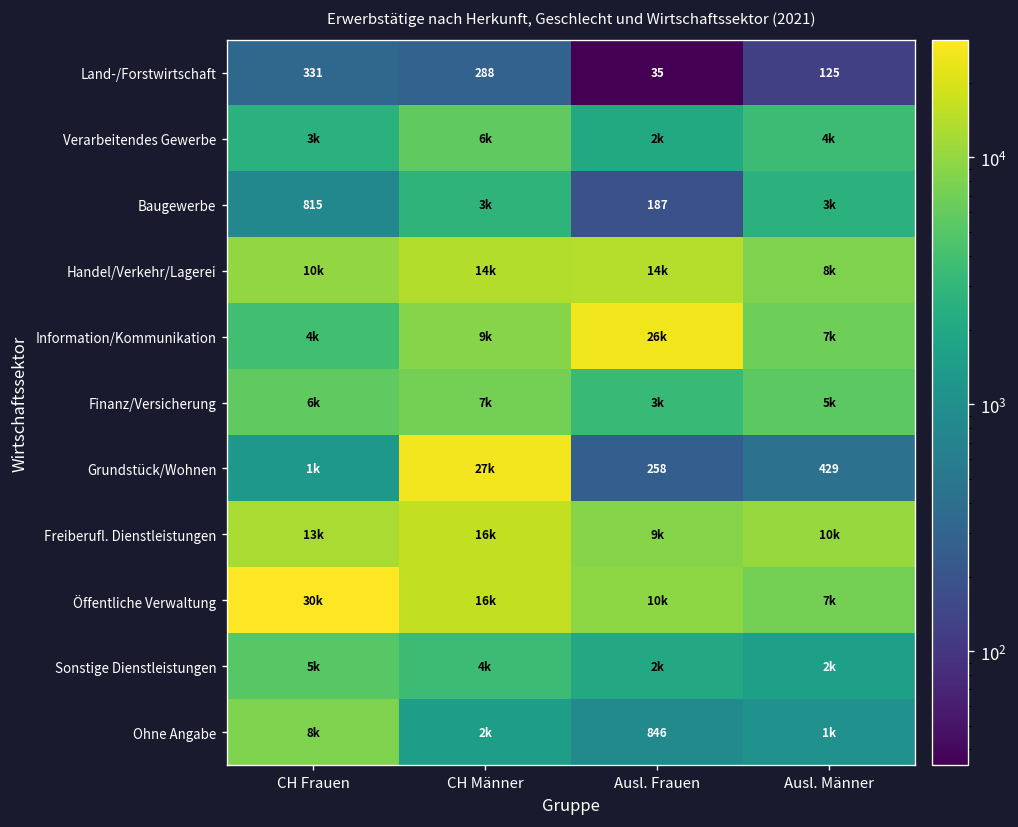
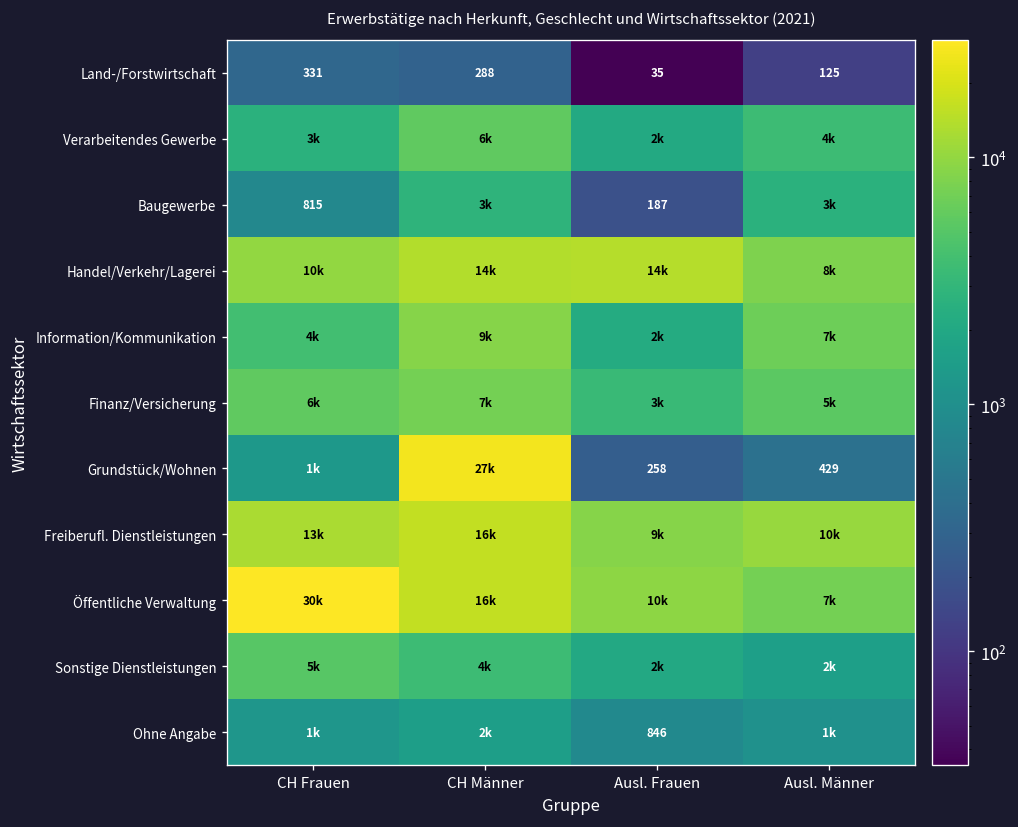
Information/Kommunikation, Ausl. Frauen: 26k -> 2k
Ohne Angabe, CH Frauen: 8k -> 1k
